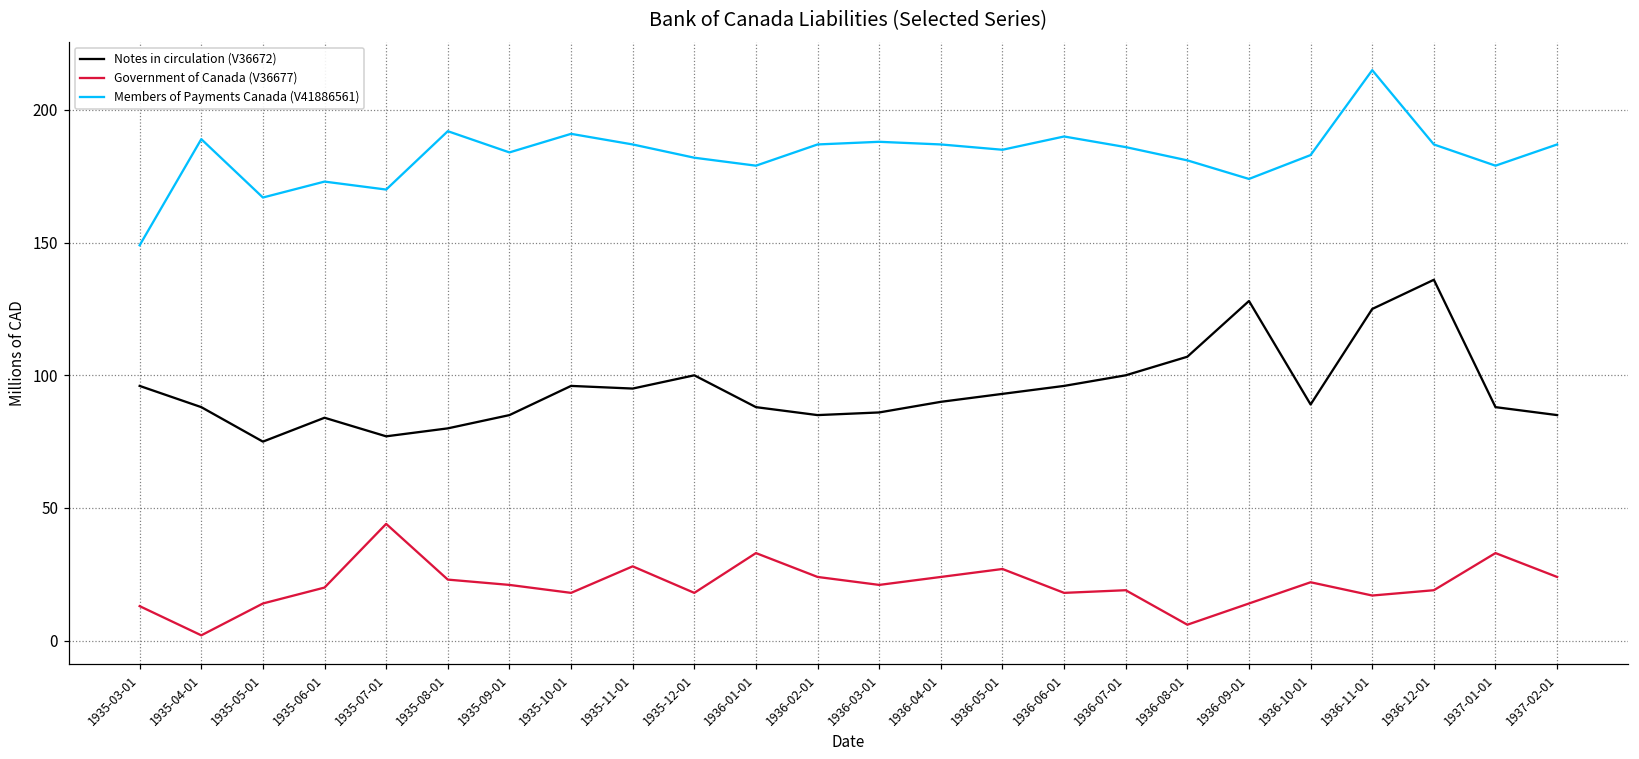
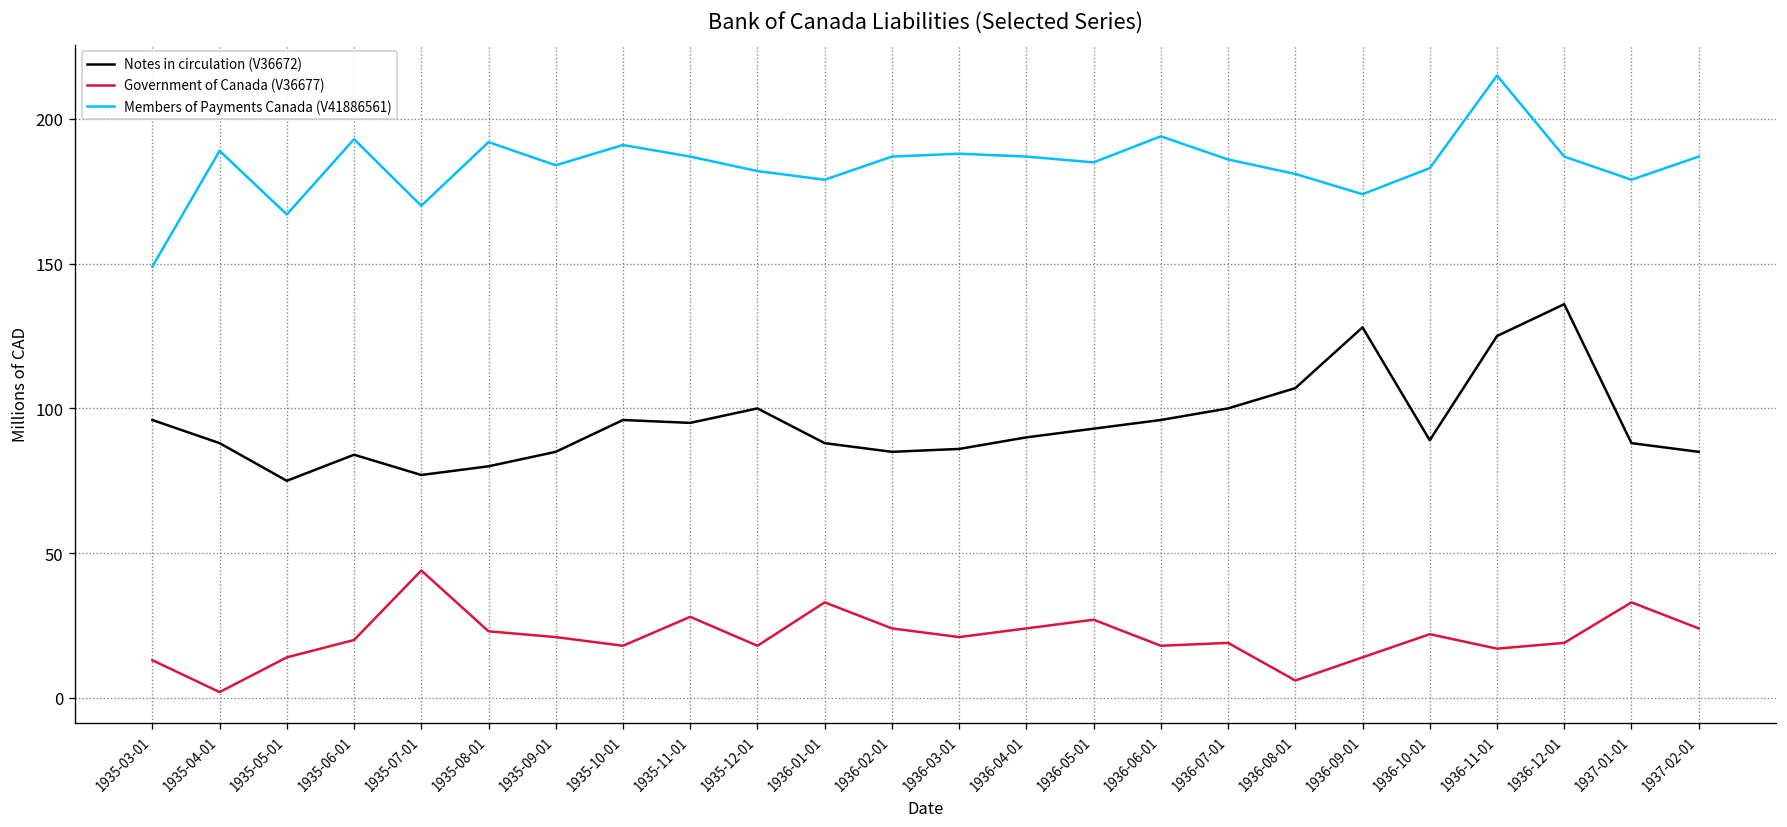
Members of Payments Canada (V41886561), 1935-06-01: 173 -> 193
Members of Payments Canada (V41886561), 1936-06-01: 190 -> 194
